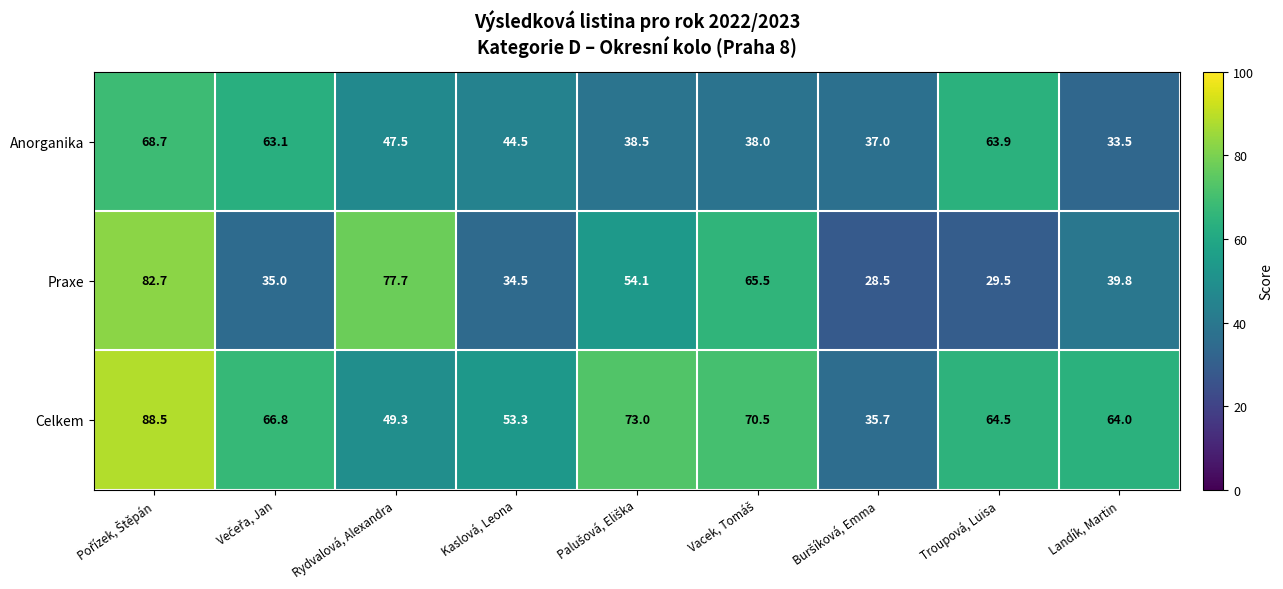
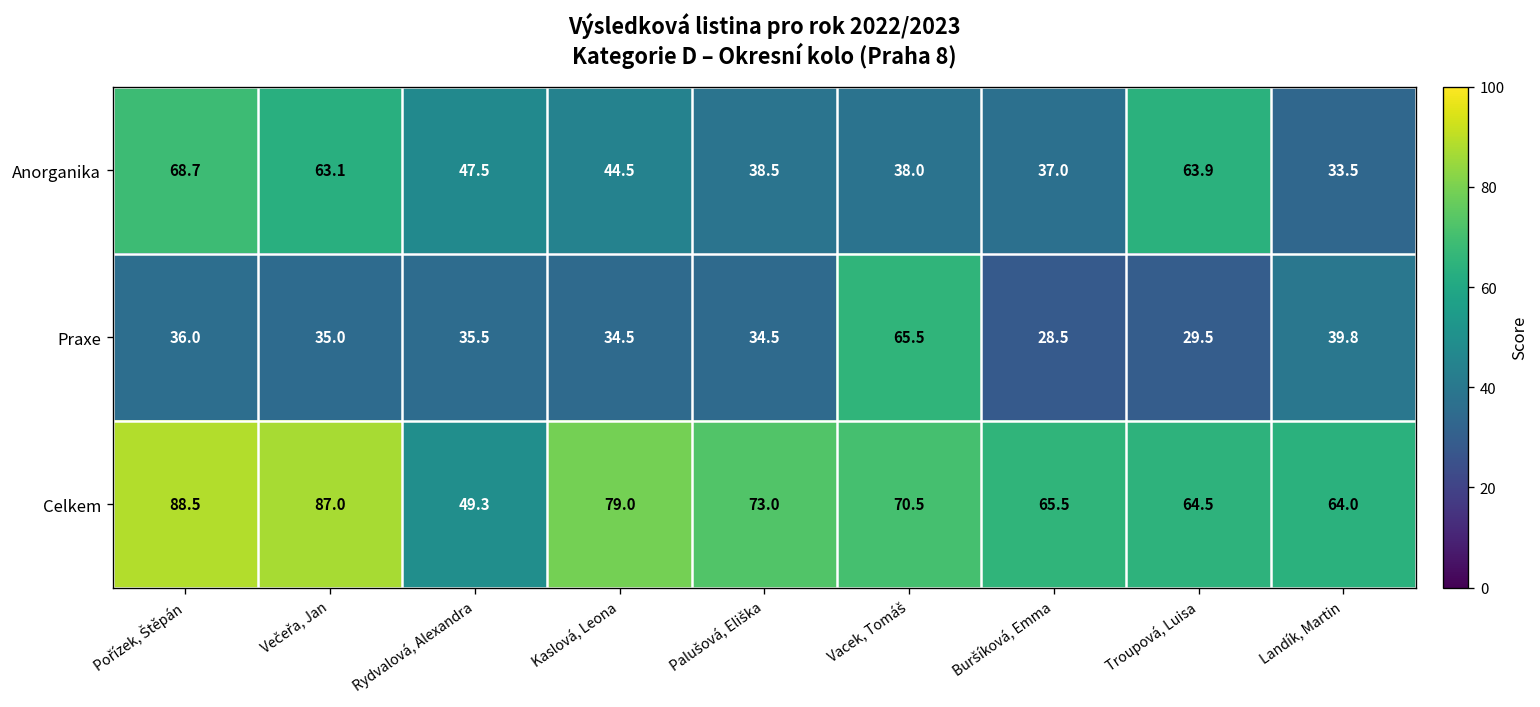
Praxe, Pořízek, Štěpán: 82.7 -> 36.0
Praxe, Rydvalová, Alexandra: 77.7 -> 35.5
Praxe, Palušová, Eliška: 54.1 -> 34.5
Celkem, Večeřa, Jan: 66.8 -> 87.0
Celkem, Kaslová, Leona: 53.3 -> 79.0
Celkem, Buršíková, Emma: 35.7 -> 65.5
